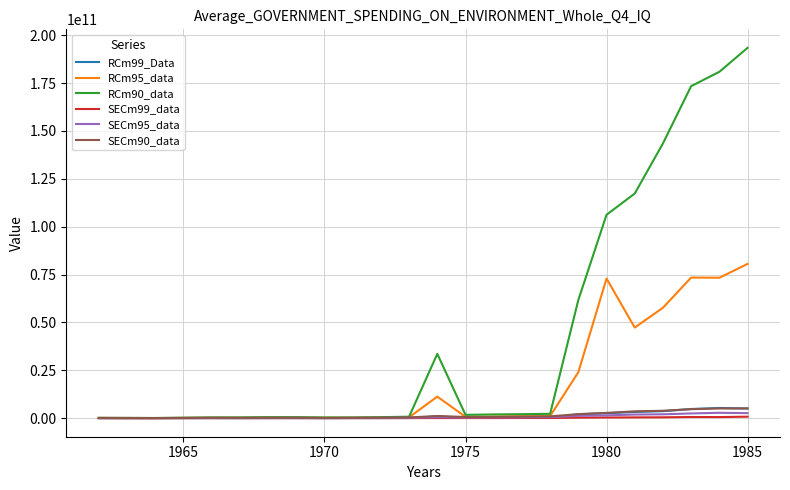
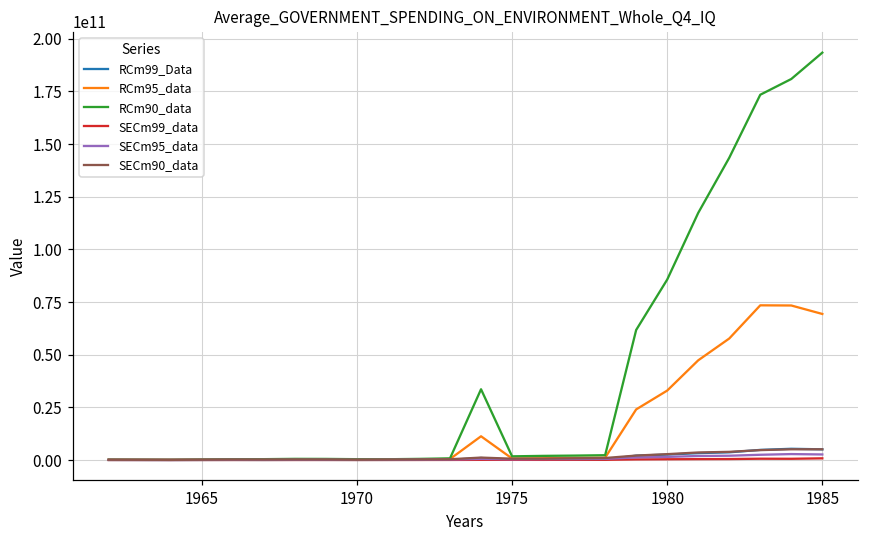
RCm95_data, 1980: 73000000000 -> 33000000000
RCm90_data, 1980: 106000000000 -> 86000000000
RCm95_data, 1985: 81000000000 -> 69000000000
